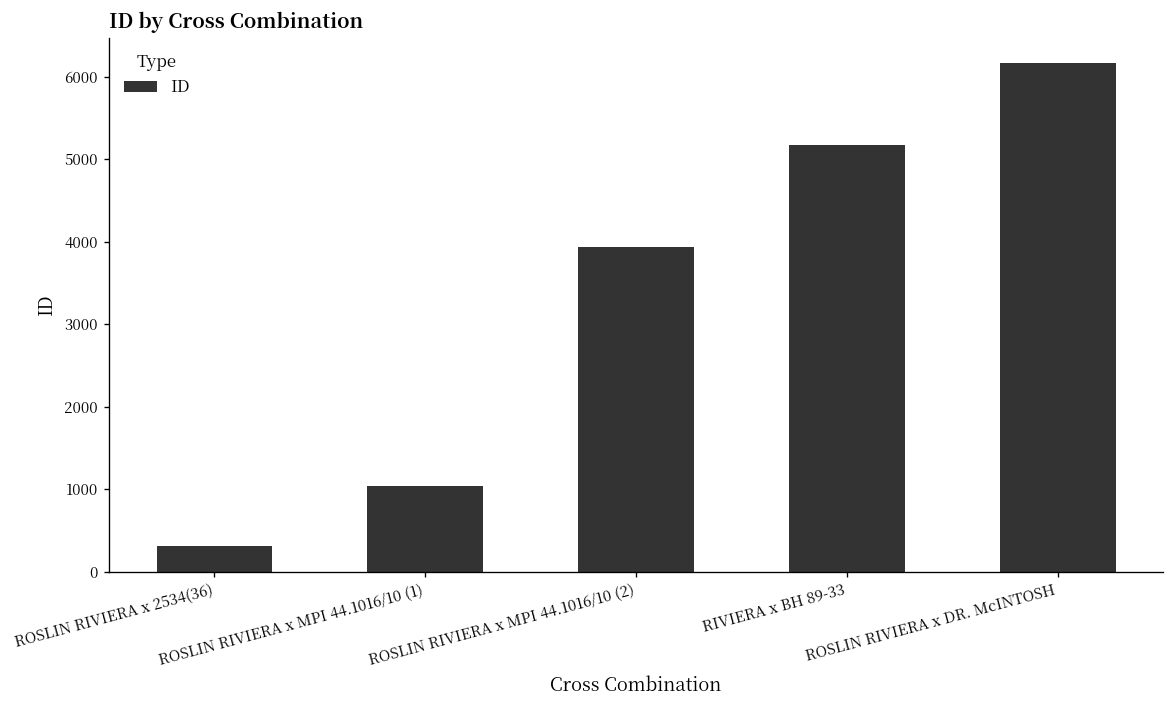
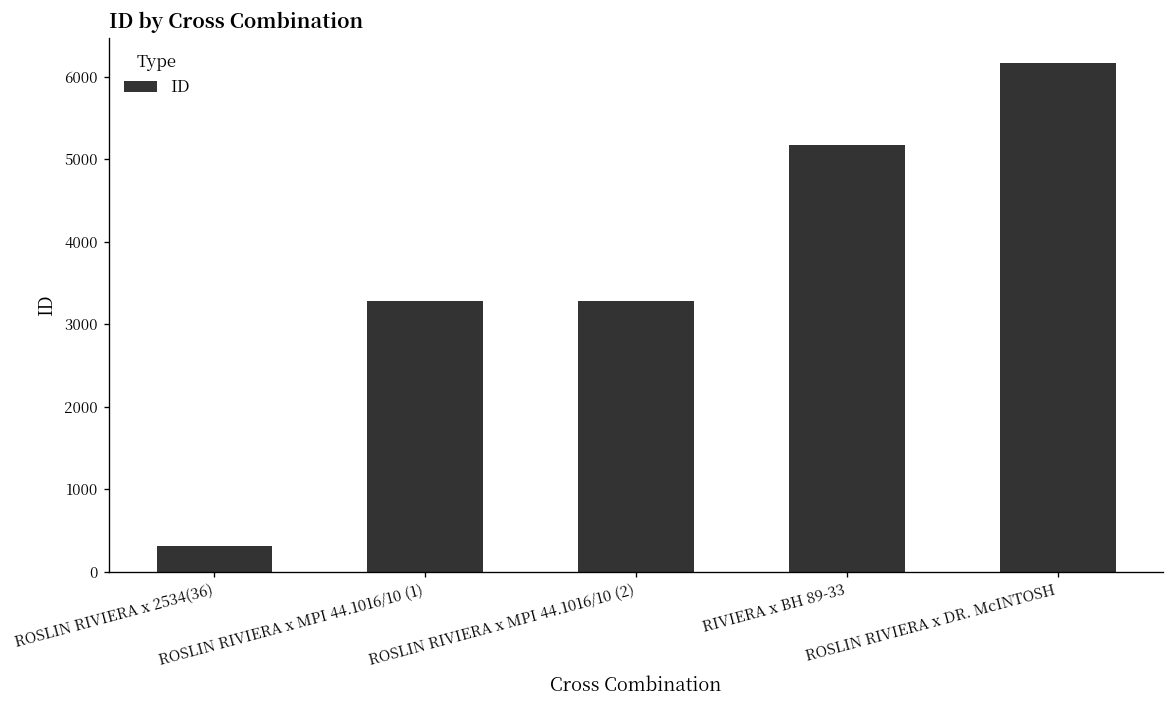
ROSLIN RIVIERA x MPI 44.1016/10 (1): 1000 -> 3300
ROSLIN RIVIERA x MPI 44.1016/10 (2): 3900 -> 3300
